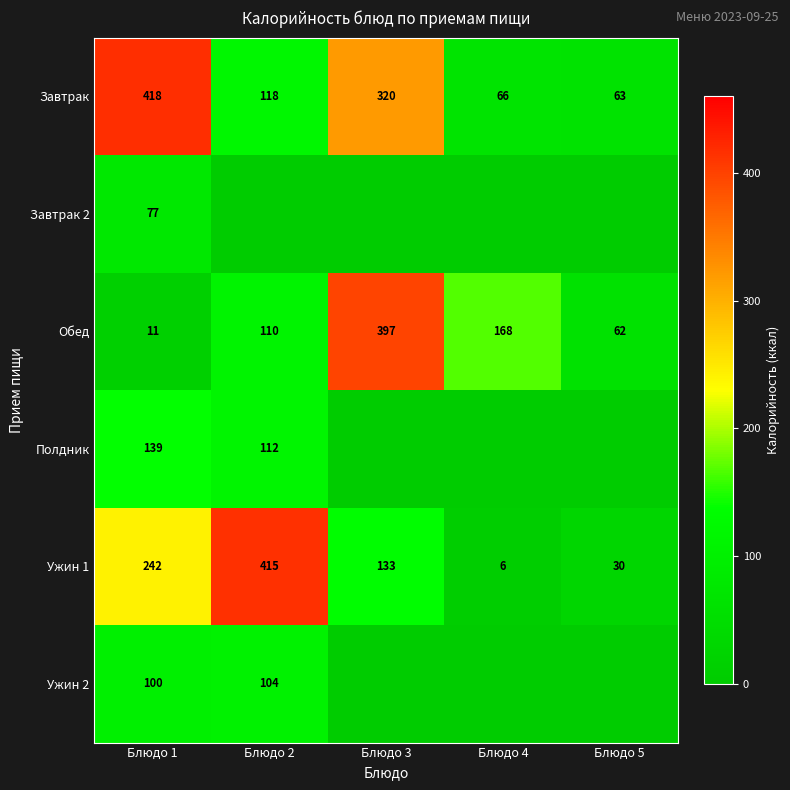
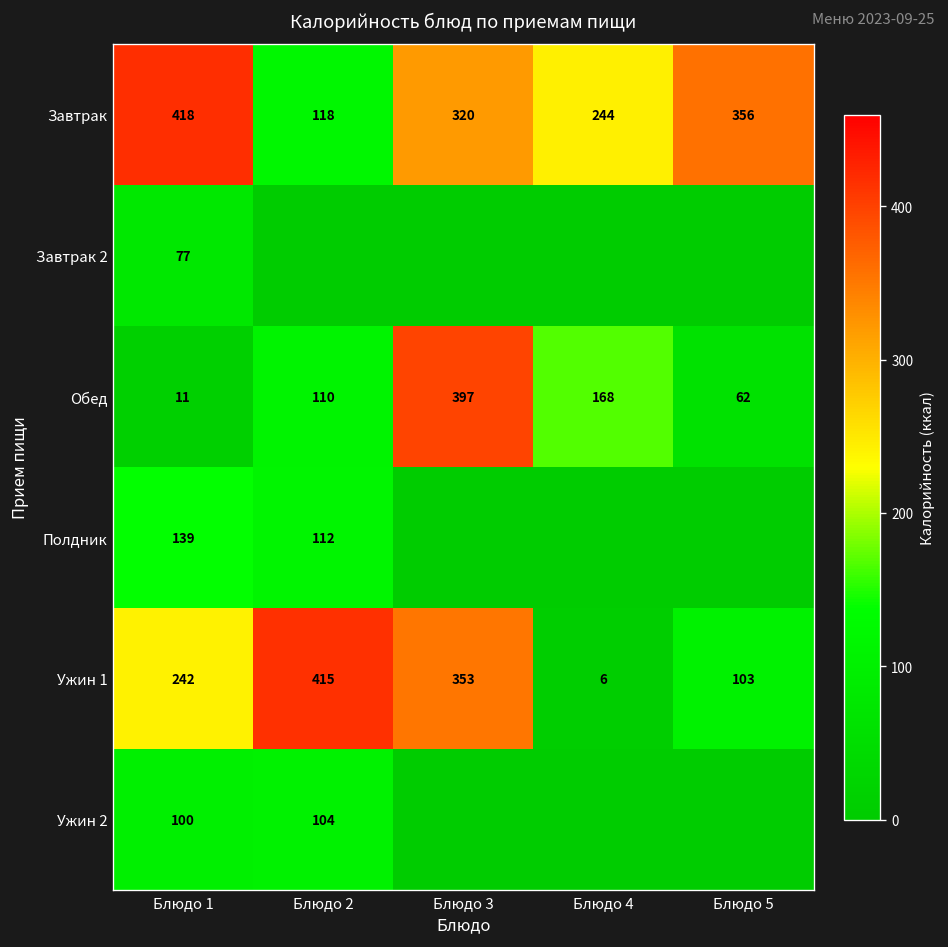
Завтрак, Блюдо 4: 66 -> 244
Завтрак, Блюдо 5: 63 -> 356
Ужин 1, Блюдо 3: 133 -> 353
Ужин 1, Блюдо 5: 30 -> 103
